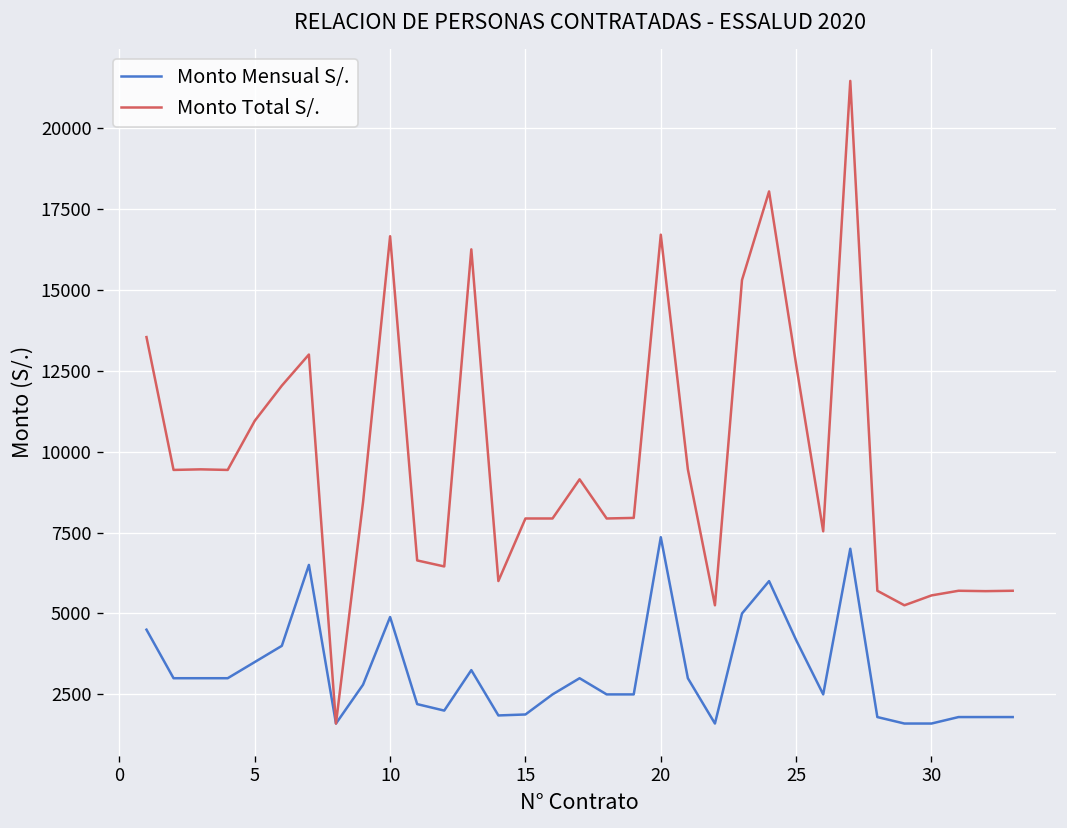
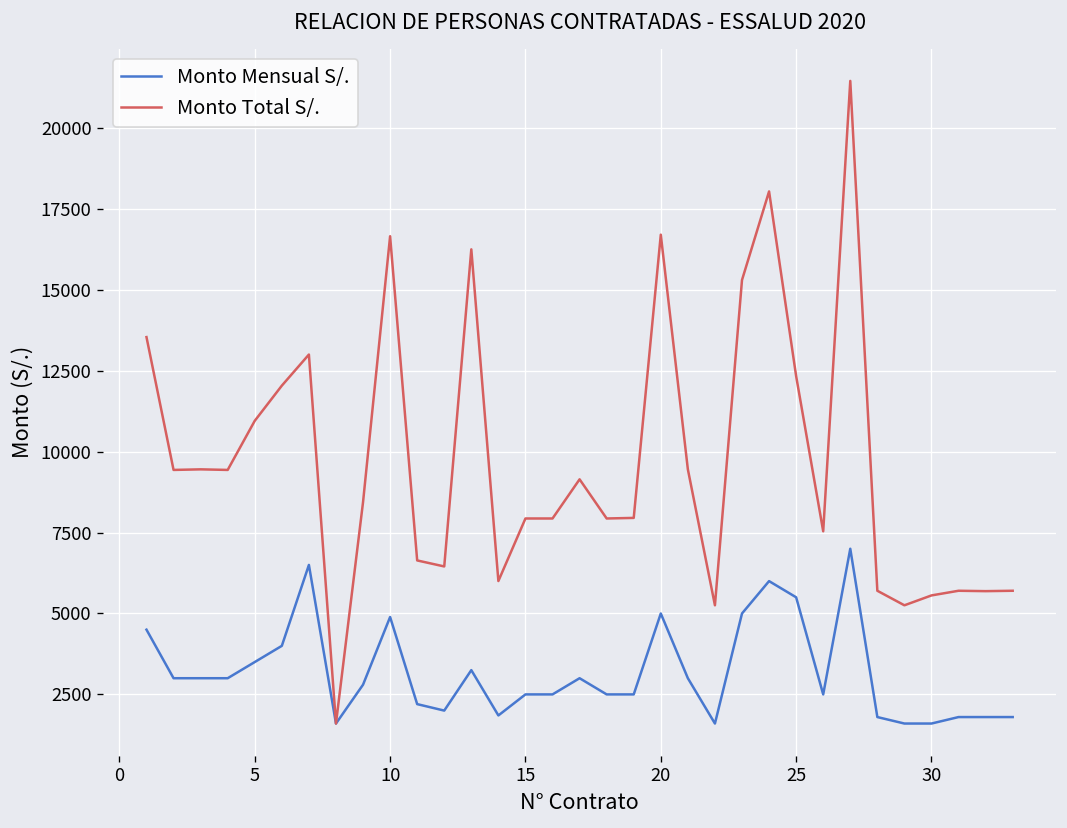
Monto Mensual S/., 15: 1900 -> 2500
Monto Mensual S/., 20: 7400 -> 5000
Monto Mensual S/., 25: 4200 -> 5500
Monto Total S/., 25: 12700 -> 12300
